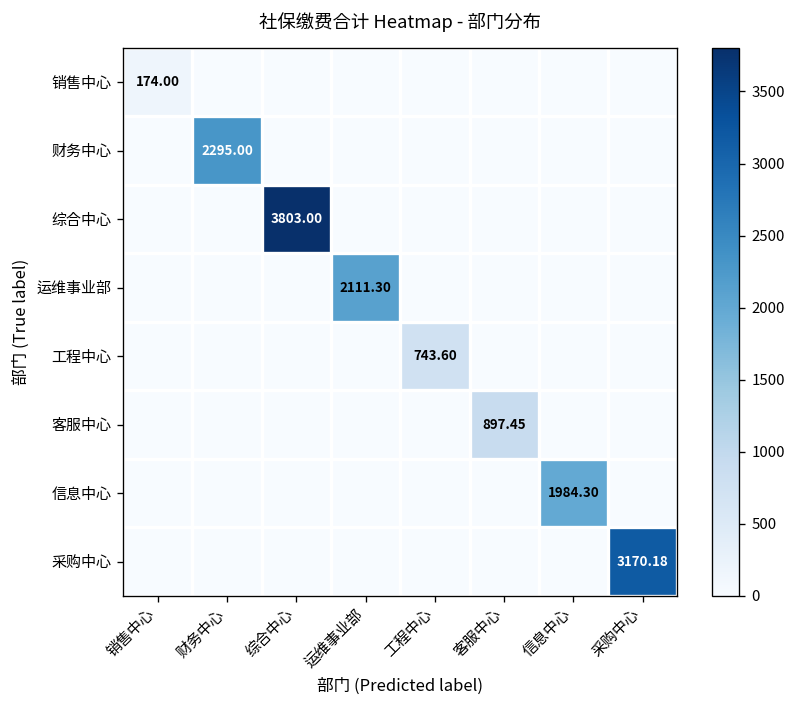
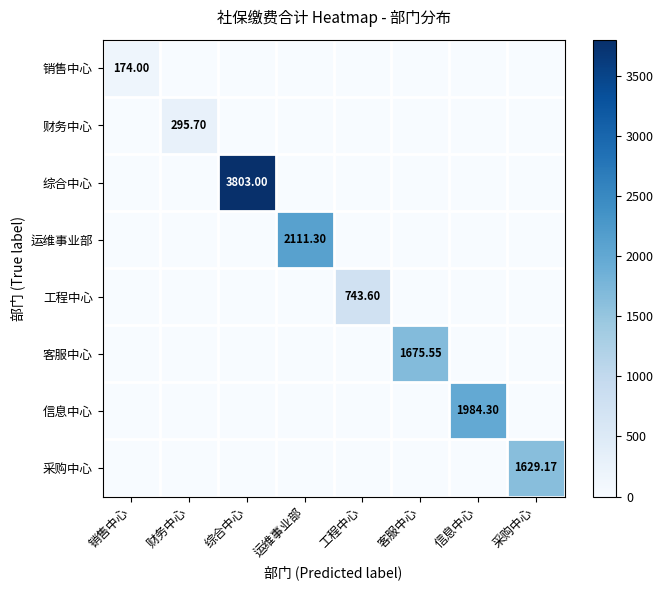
财务中心, 财务中心: 2295.00 -> 295.70
客服中心, 客服中心: 897.45 -> 1675.55
采购中心, 采购中心: 3170.18 -> 1629.17
